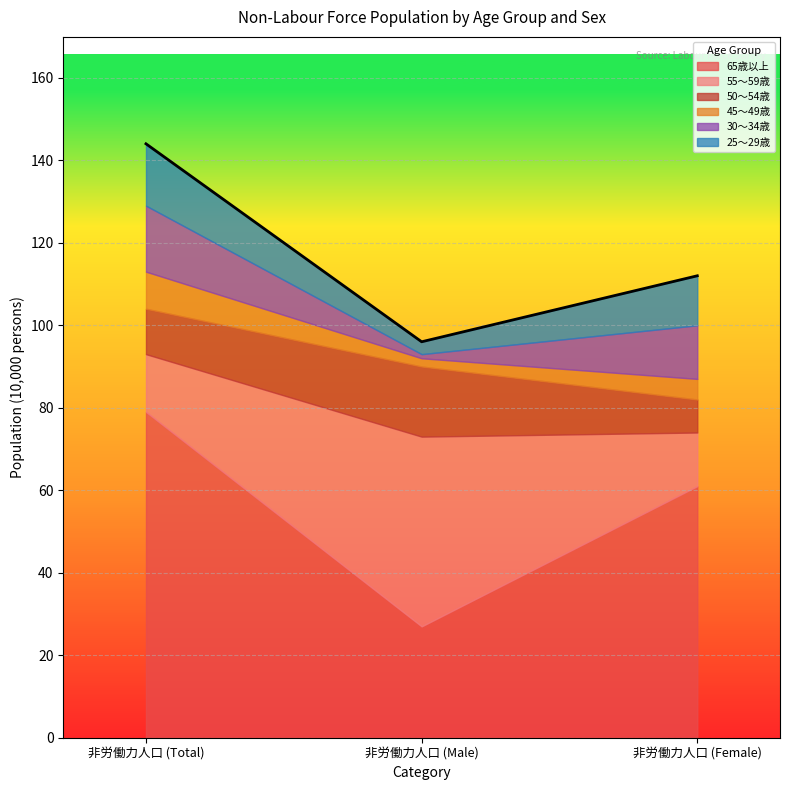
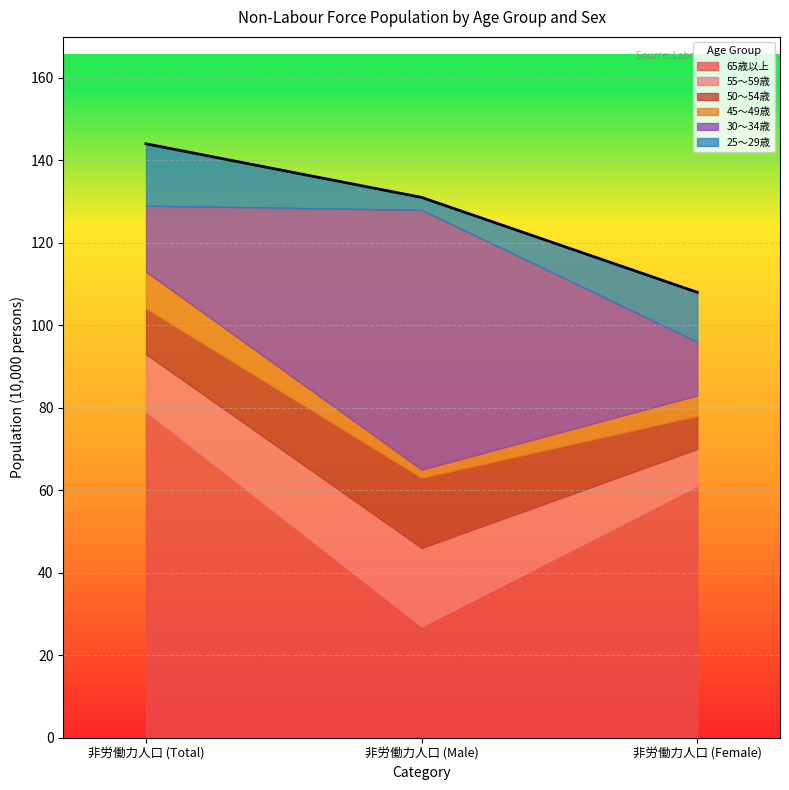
55～59歳, 非労働力人口 (Male): 46 -> 19
30～34歳, 非労働力人口 (Male): 1 -> 63
55～59歳, 非労働力人口 (Female): 13 -> 9
